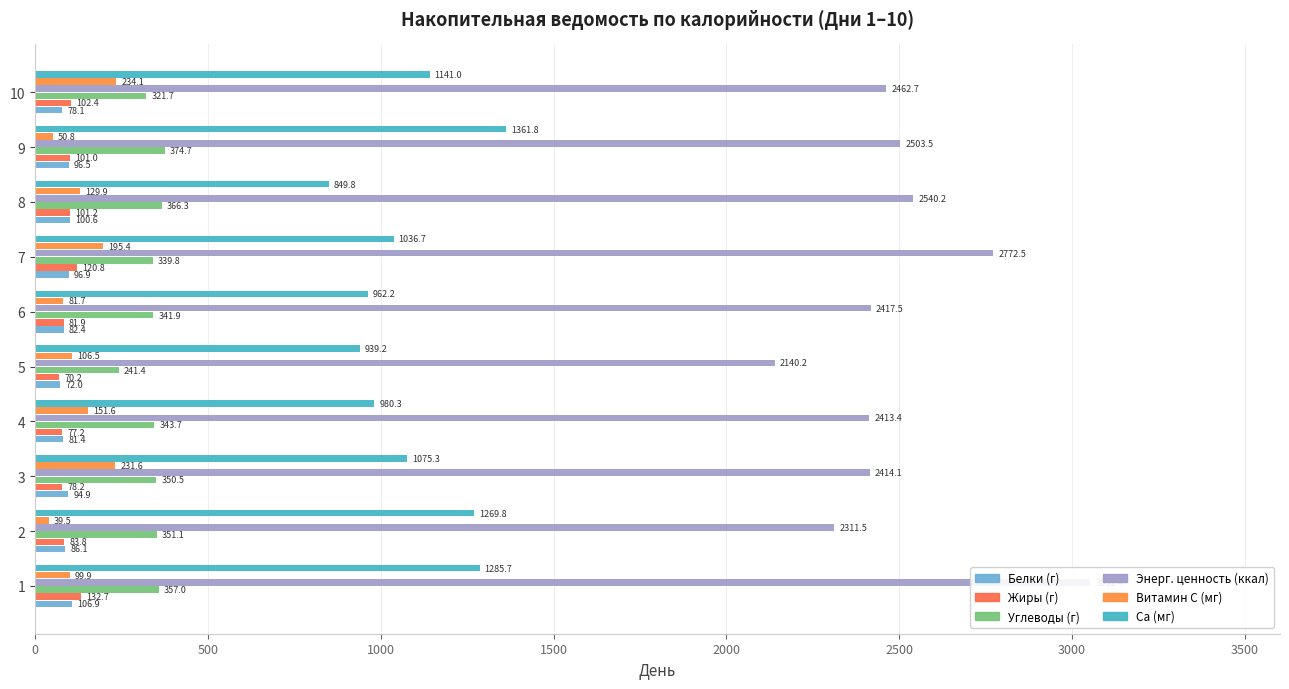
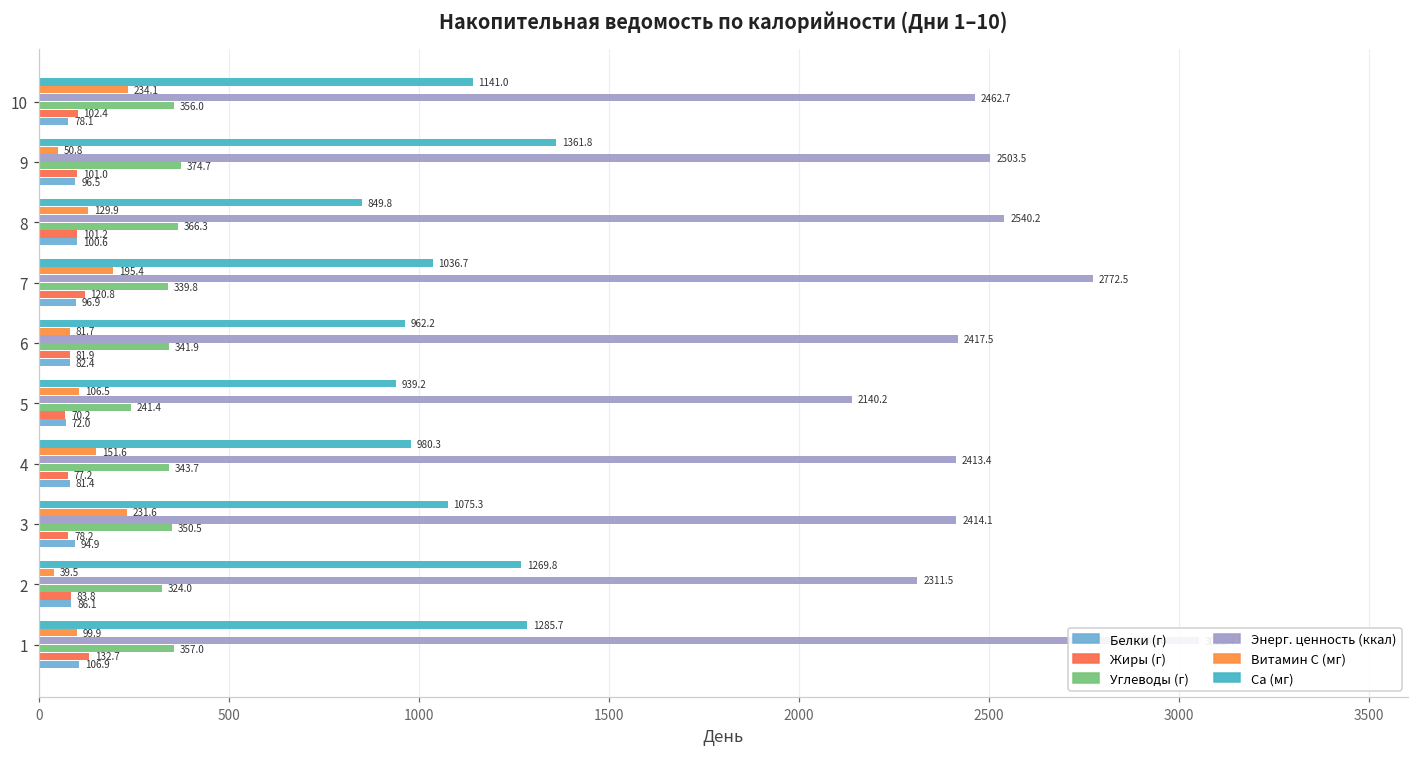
Углеводы (г), 10: 321.7 -> 356.0
Углеводы (г), 2: 351.1 -> 324.0
